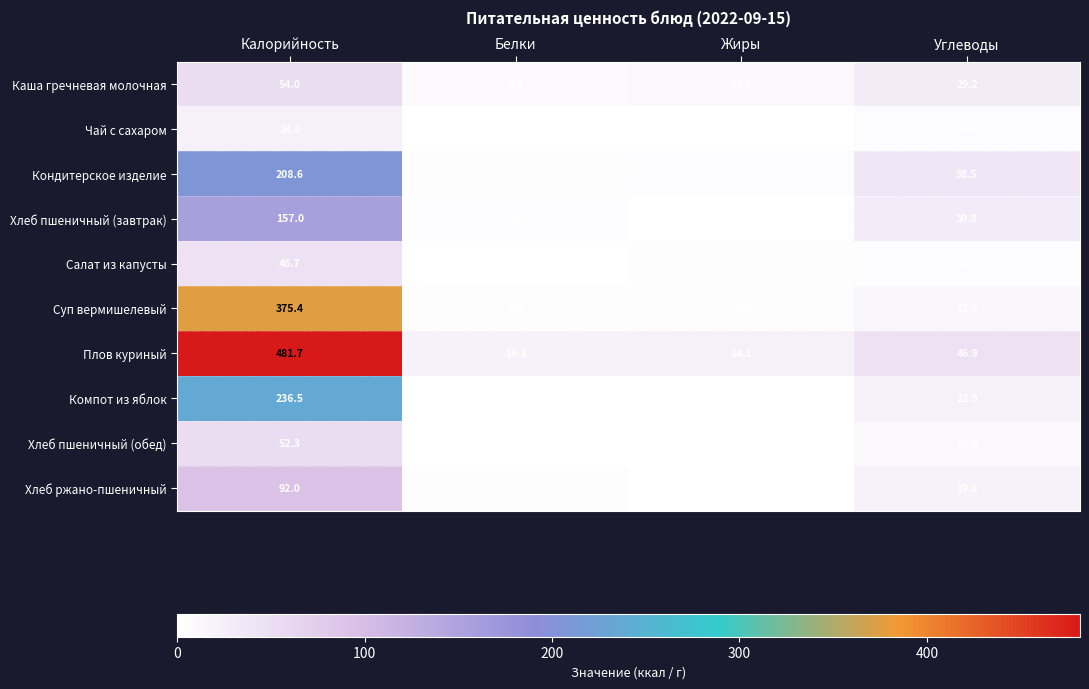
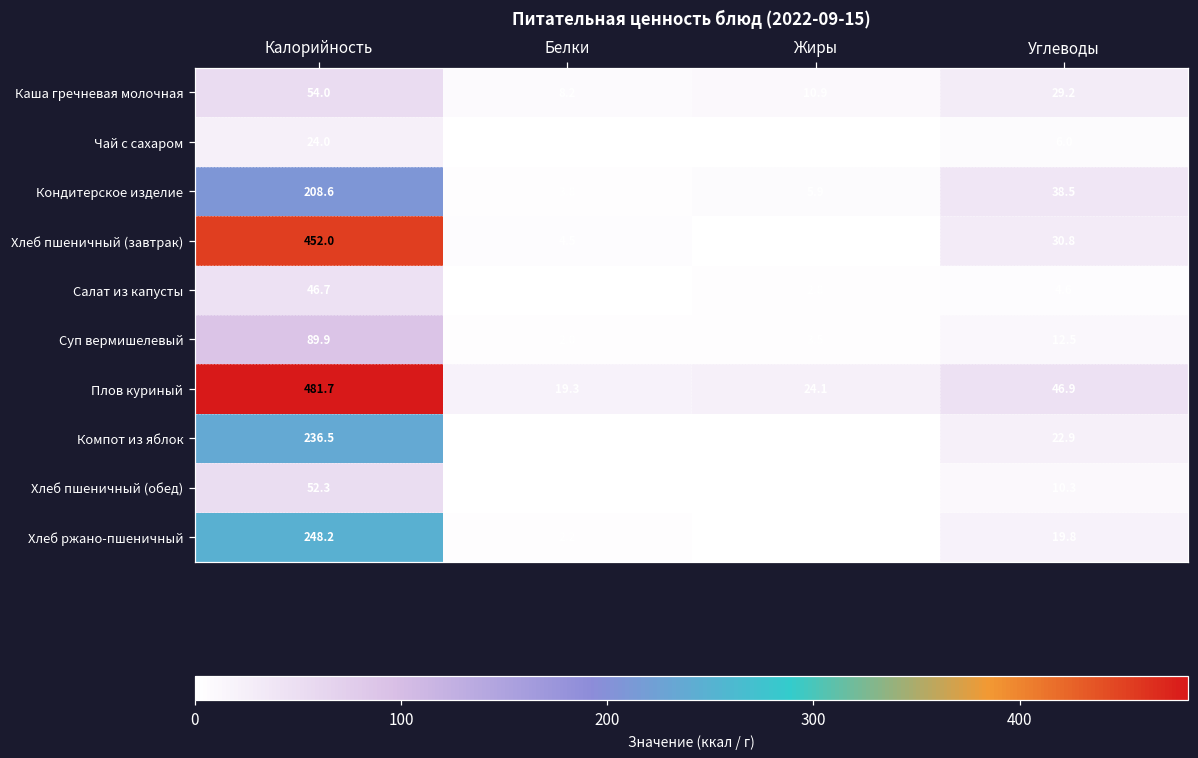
Хлеб пшеничный (завтрак), Калорийность: 157.0 -> 452.0
Суп вермишелевый, Калорийность: 375.4 -> 89.9
Хлеб ржано-пшеничный, Калорийность: 92.0 -> 248.2
